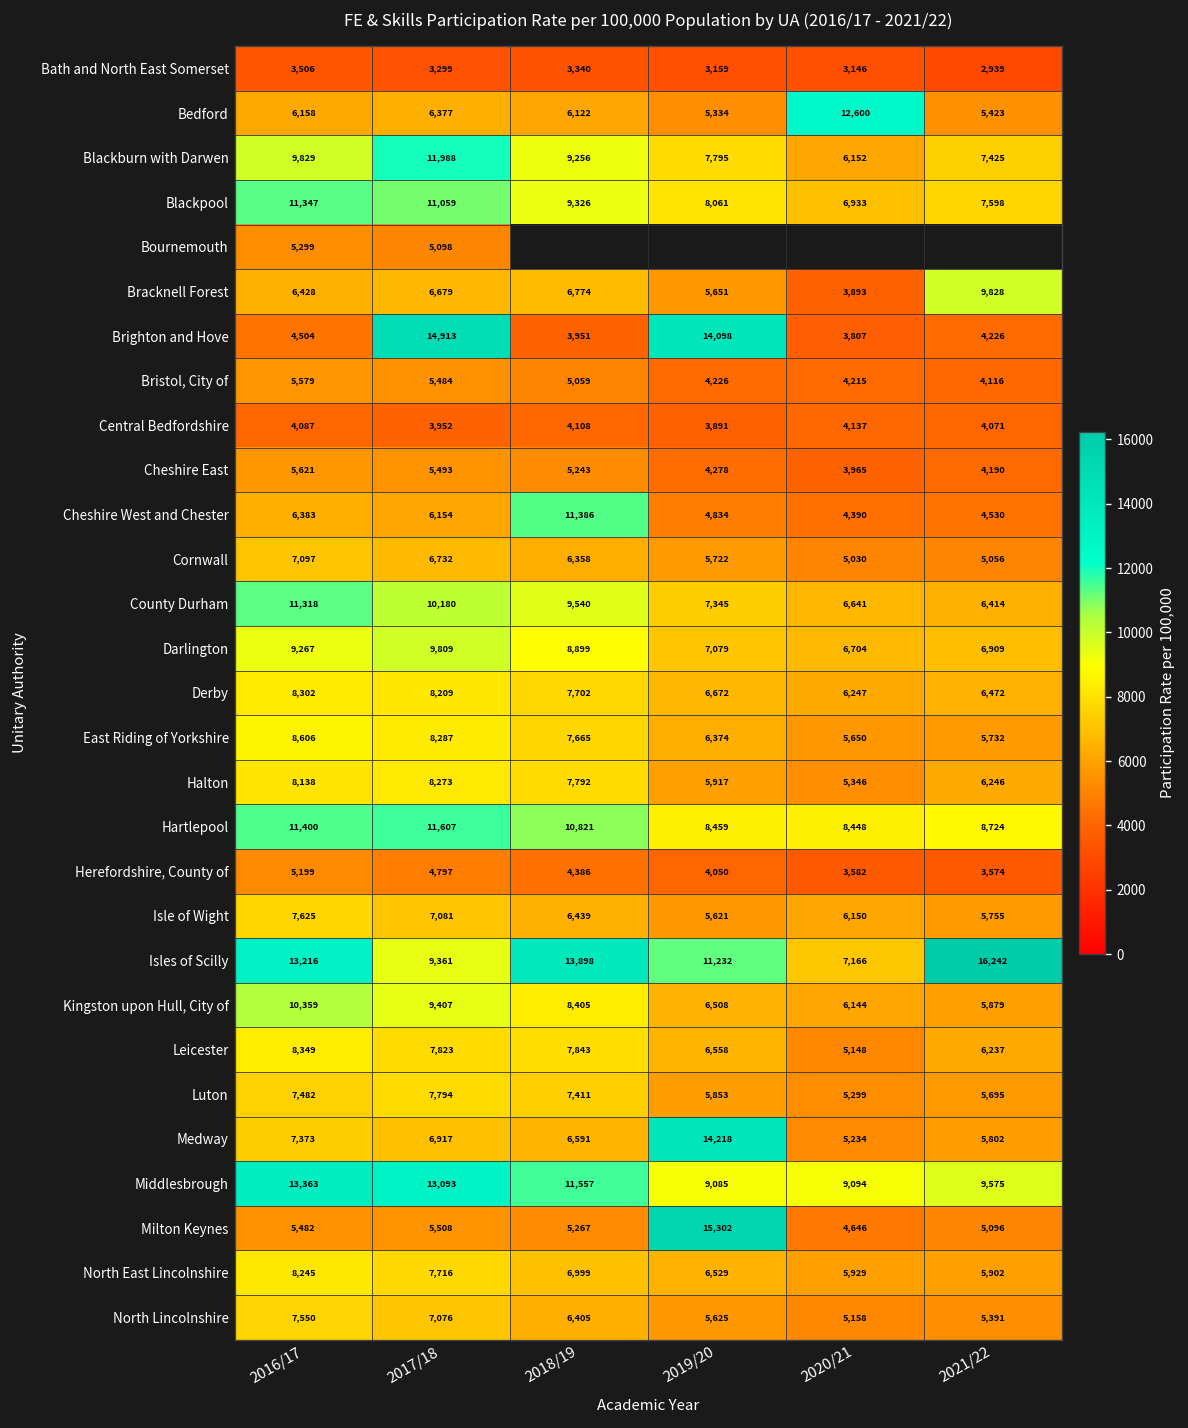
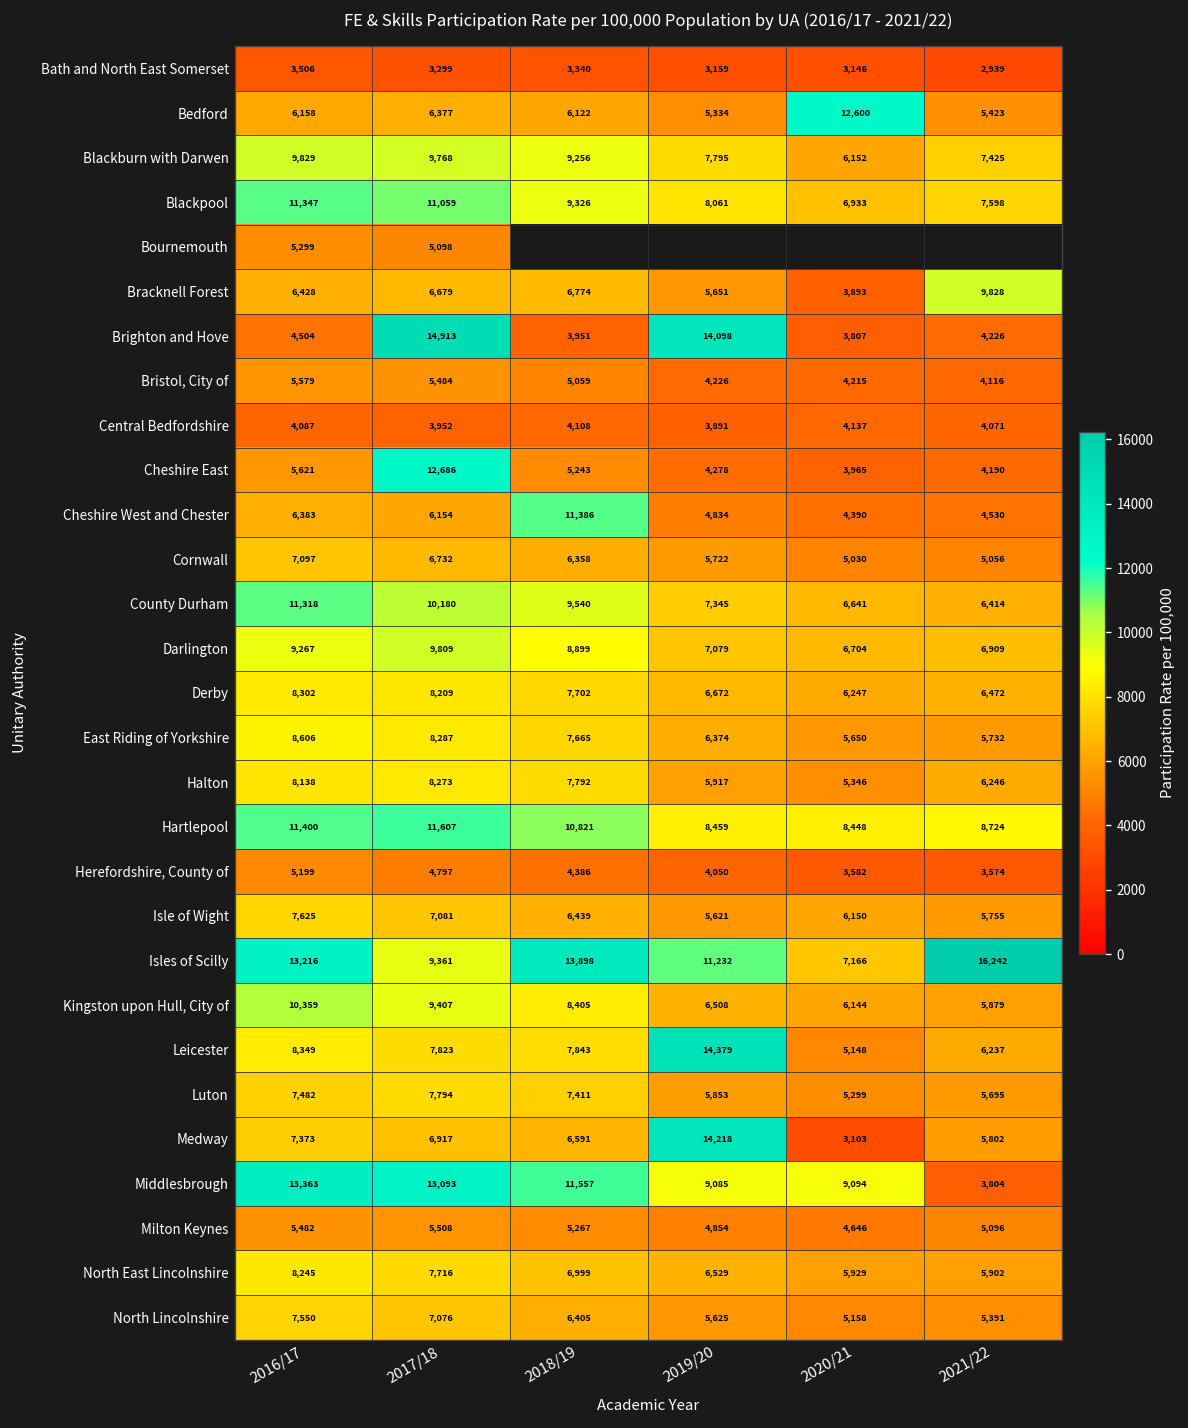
Blackburn with Darwen, 2017/18: 11,988 -> 9,768
Cheshire East, 2017/18: 5,493 -> 12,686
Leicester, 2019/20: 6,558 -> 14,379
Medway, 2020/21: 5,234 -> 3,103
Middlesbrough, 2021/22: 9,575 -> 3,804
Milton Keynes, 2019/20: 15,302 -> 4,854
